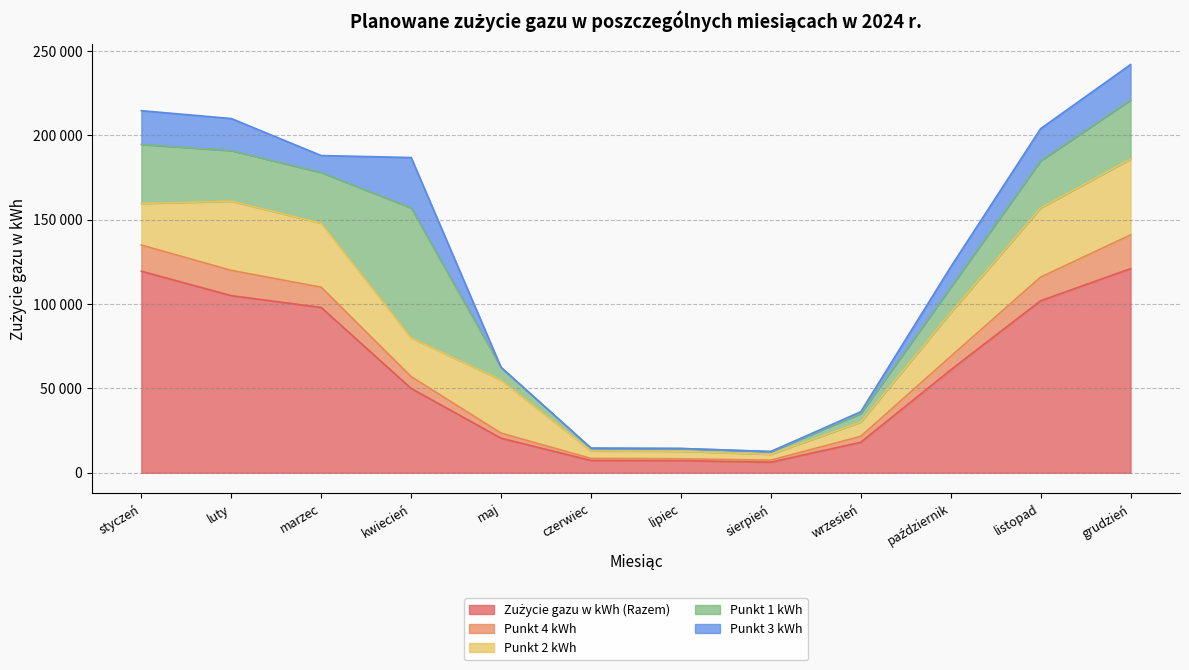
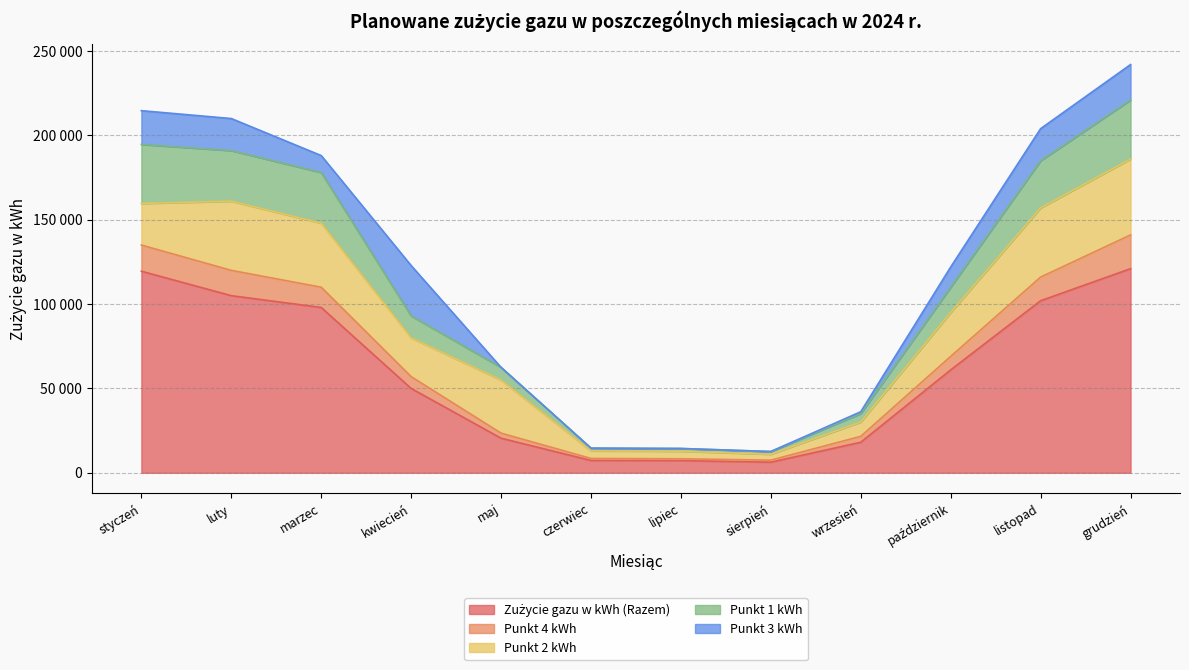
Punkt 1 kWh, kwiecień: 77000 -> 13000
